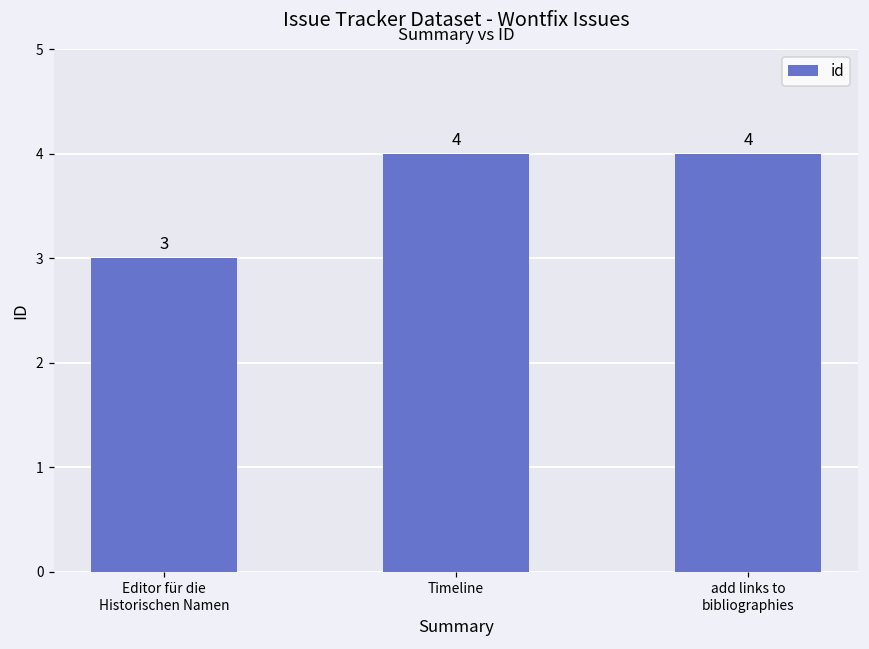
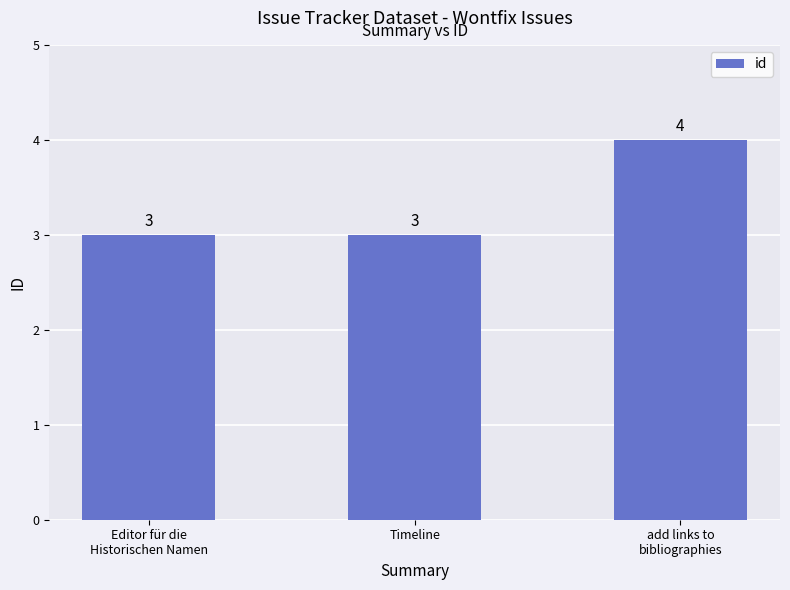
Timeline: 4 -> 3
